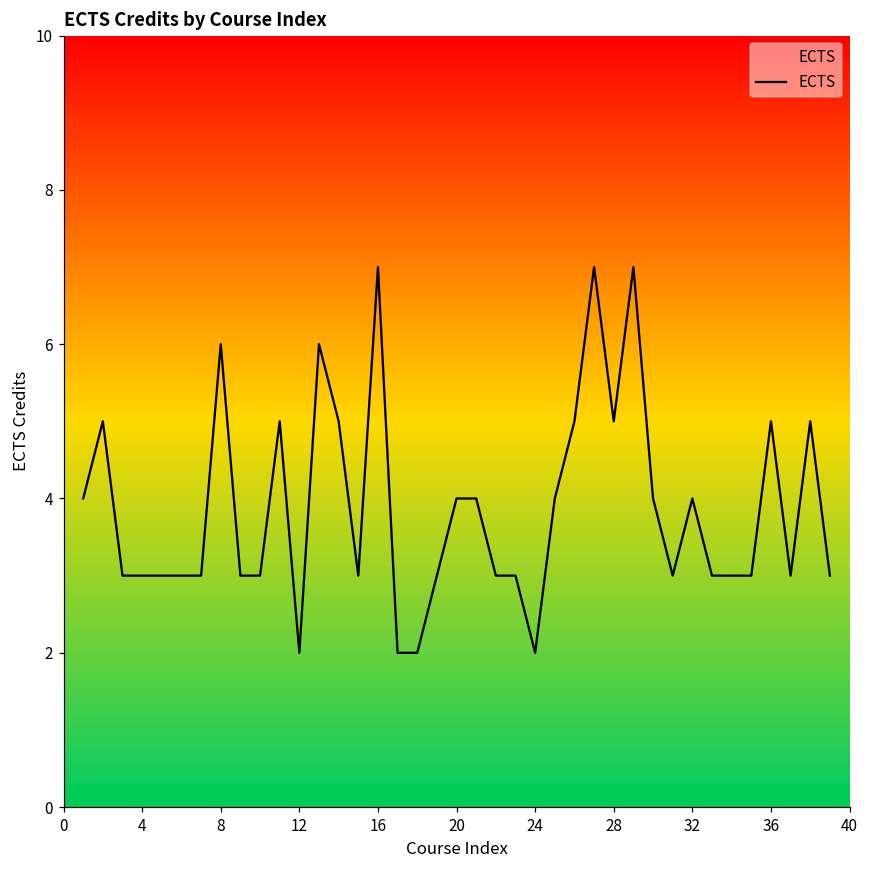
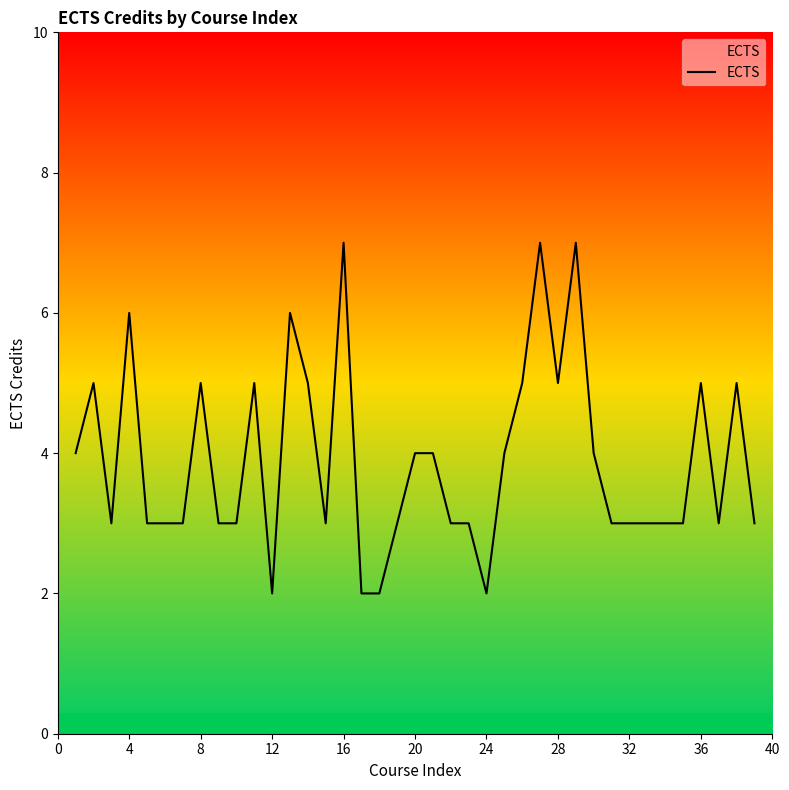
4: 3 -> 6
8: 6 -> 5
32: 4 -> 3
